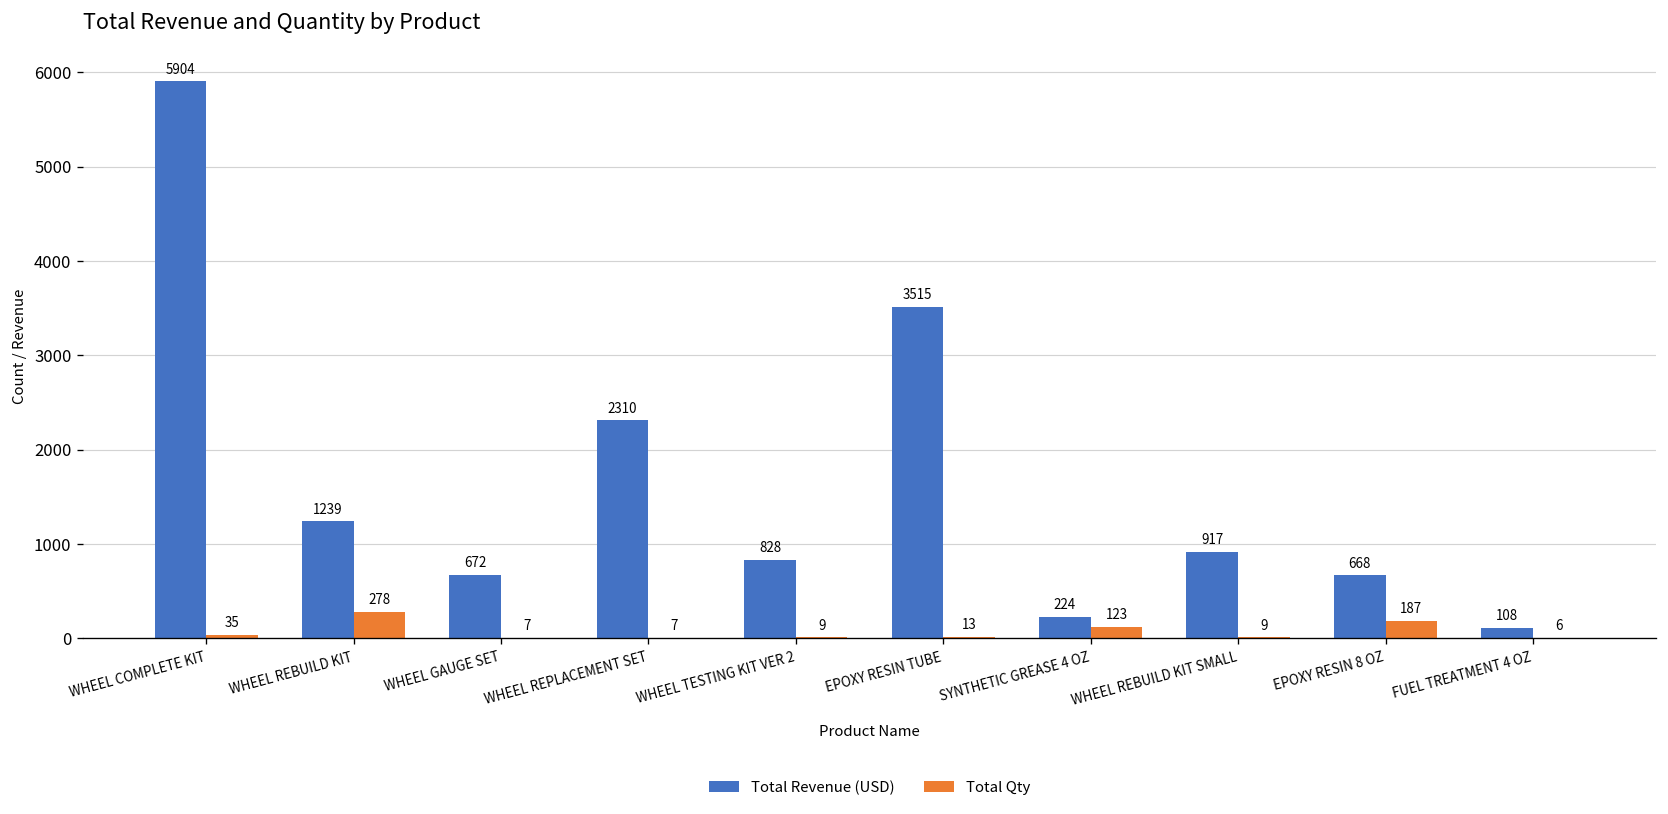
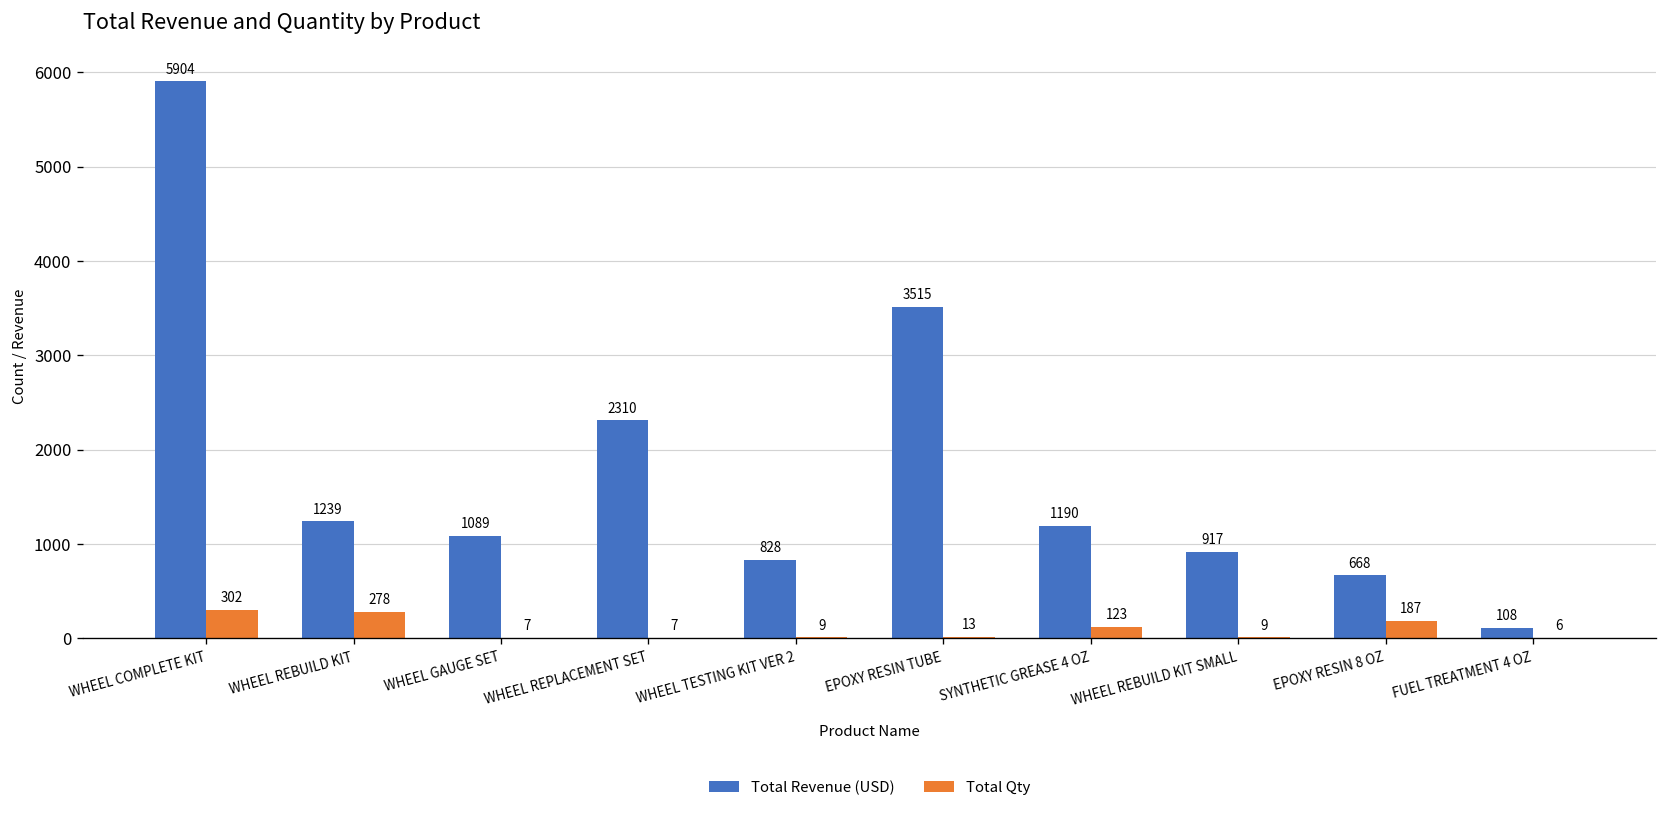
Total Qty, WHEEL COMPLETE KIT: 35 -> 302
Total Revenue (USD), WHEEL GAUGE SET: 672 -> 1089
Total Revenue (USD), SYNTHETIC GREASE 4 OZ: 224 -> 1190
